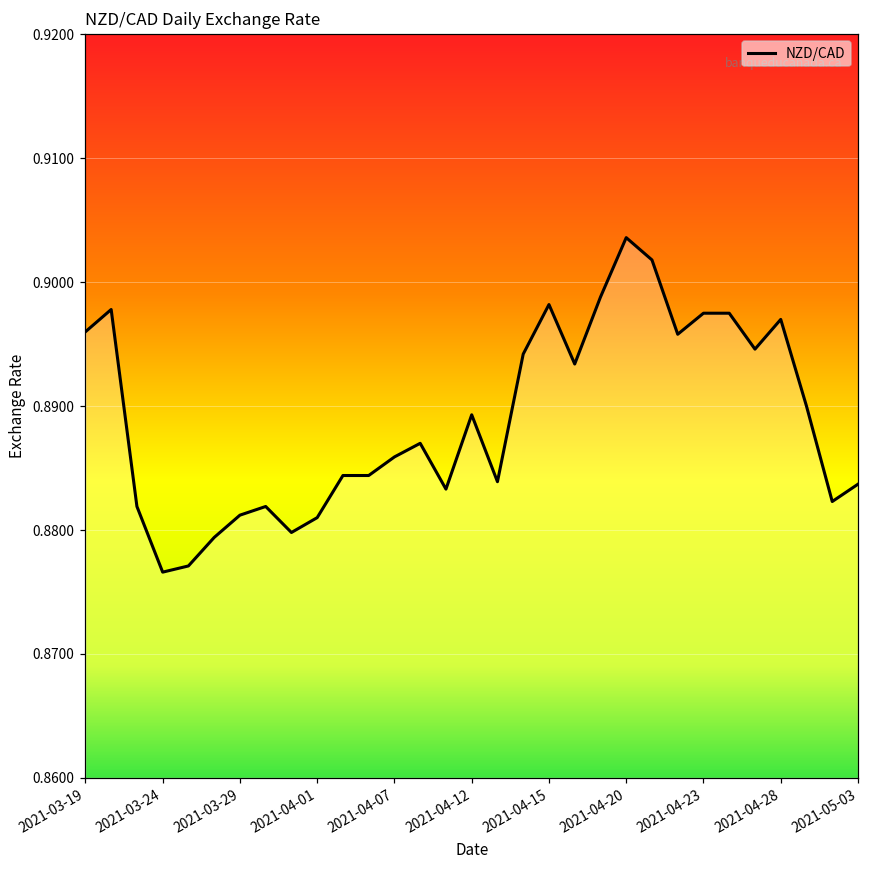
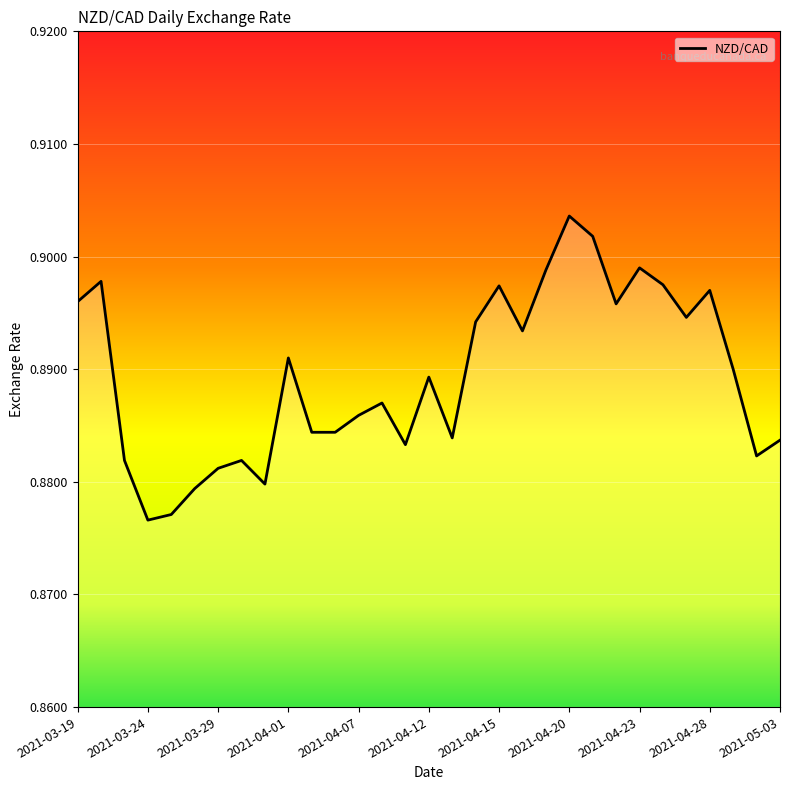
2021-04-01: 0.881 -> 0.891
2021-04-15: 0.8982 -> 0.8974
2021-04-23: 0.8975 -> 0.8990
